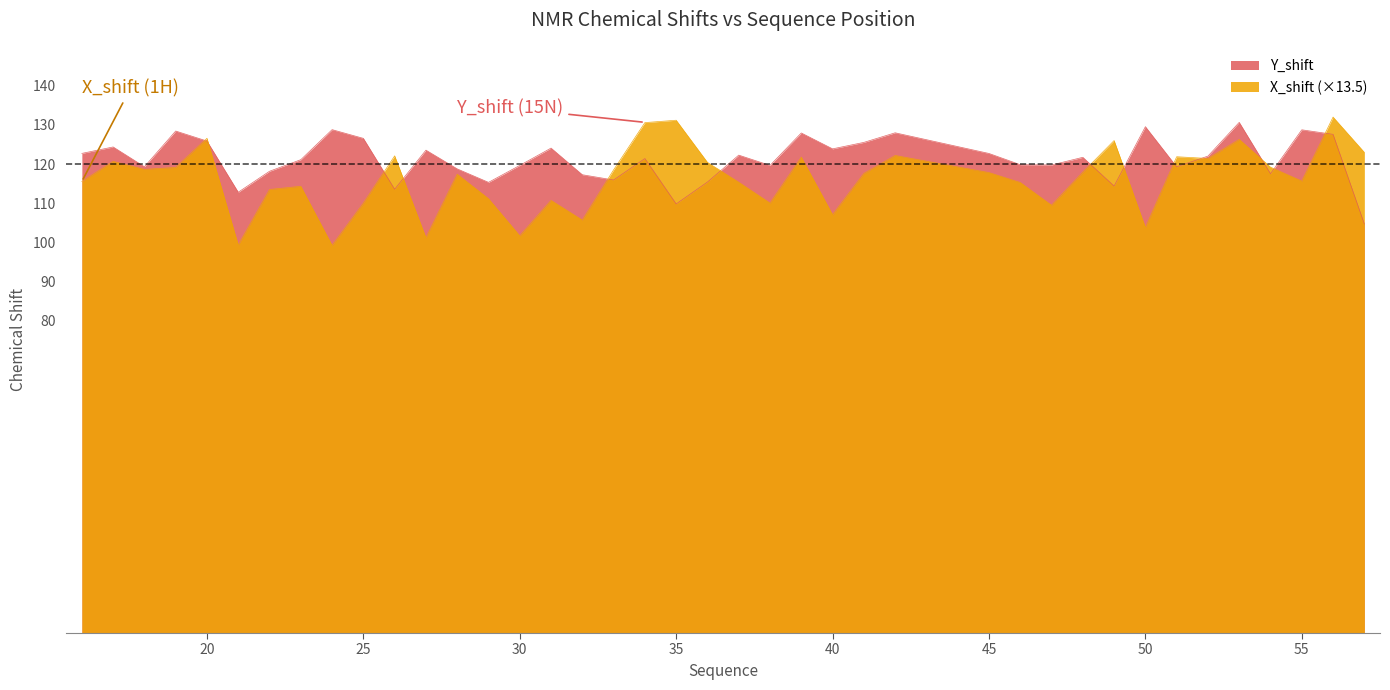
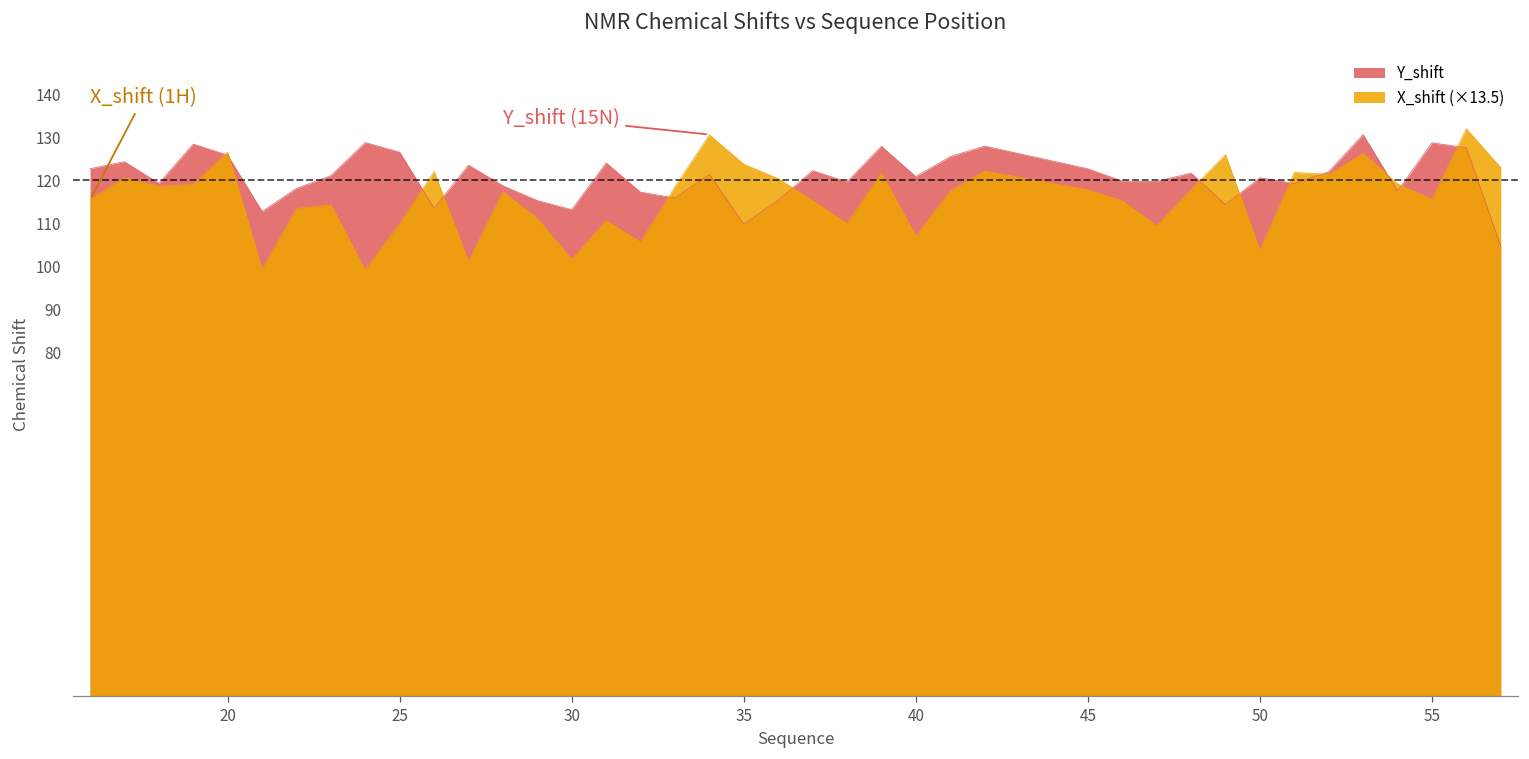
Y_shift, 30: 120 -> 113
X_shift (×13.5), 35: 131 -> 124
Y_shift, 40: 124 -> 121
Y_shift, 50: 130 -> 121
